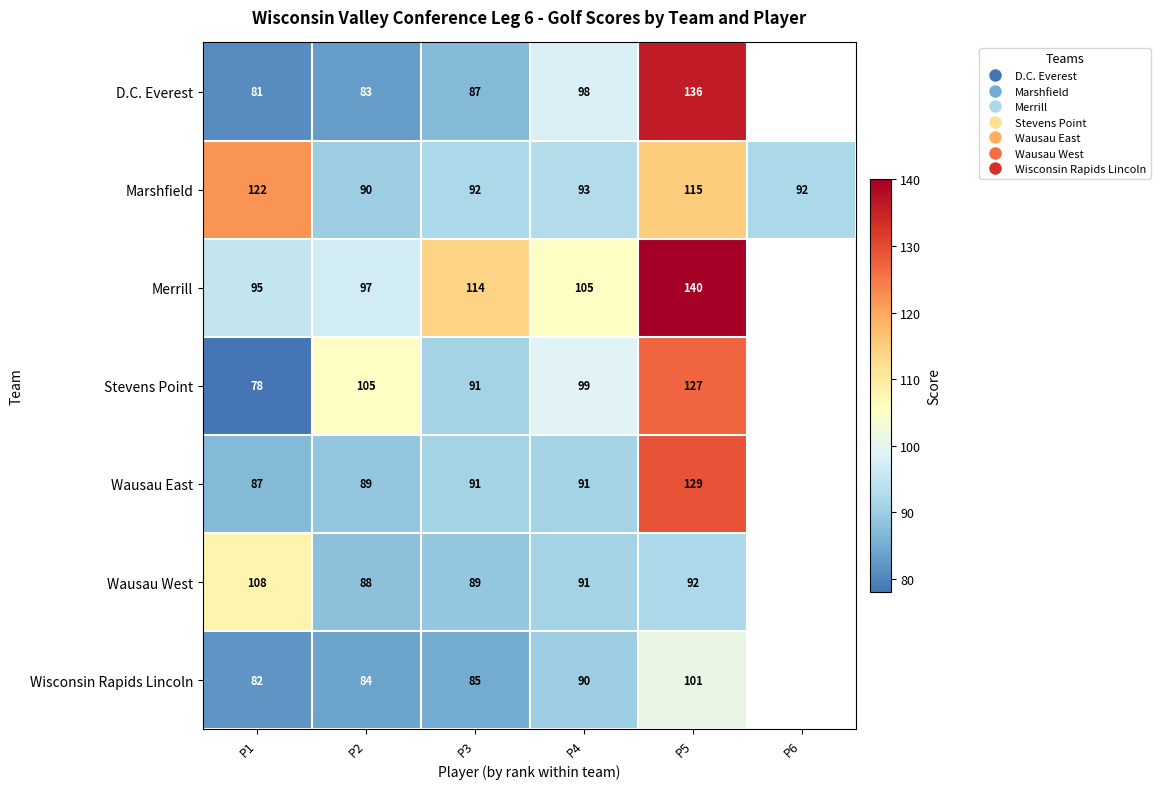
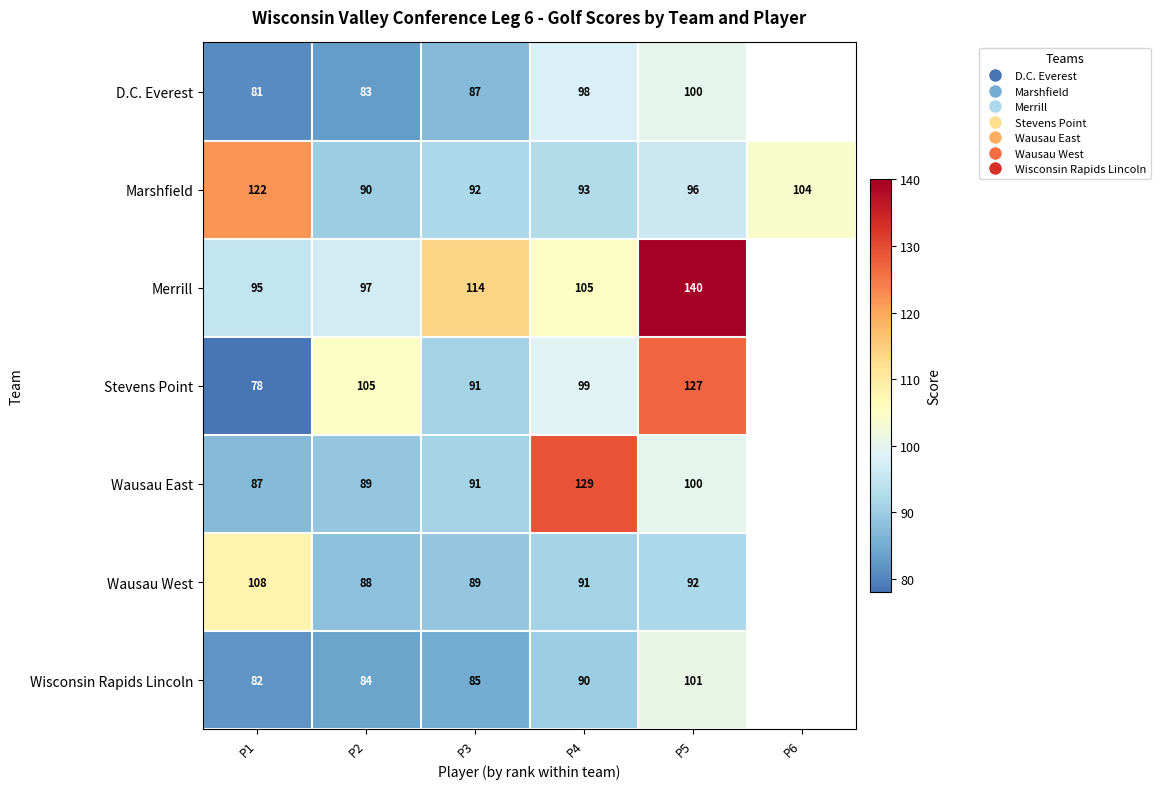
D.C. Everest, P5: 136 -> 100
Marshfield, P5: 115 -> 96
Marshfield, P6: 92 -> 104
Wausau East, P4: 91 -> 129
Wausau East, P5: 129 -> 100
